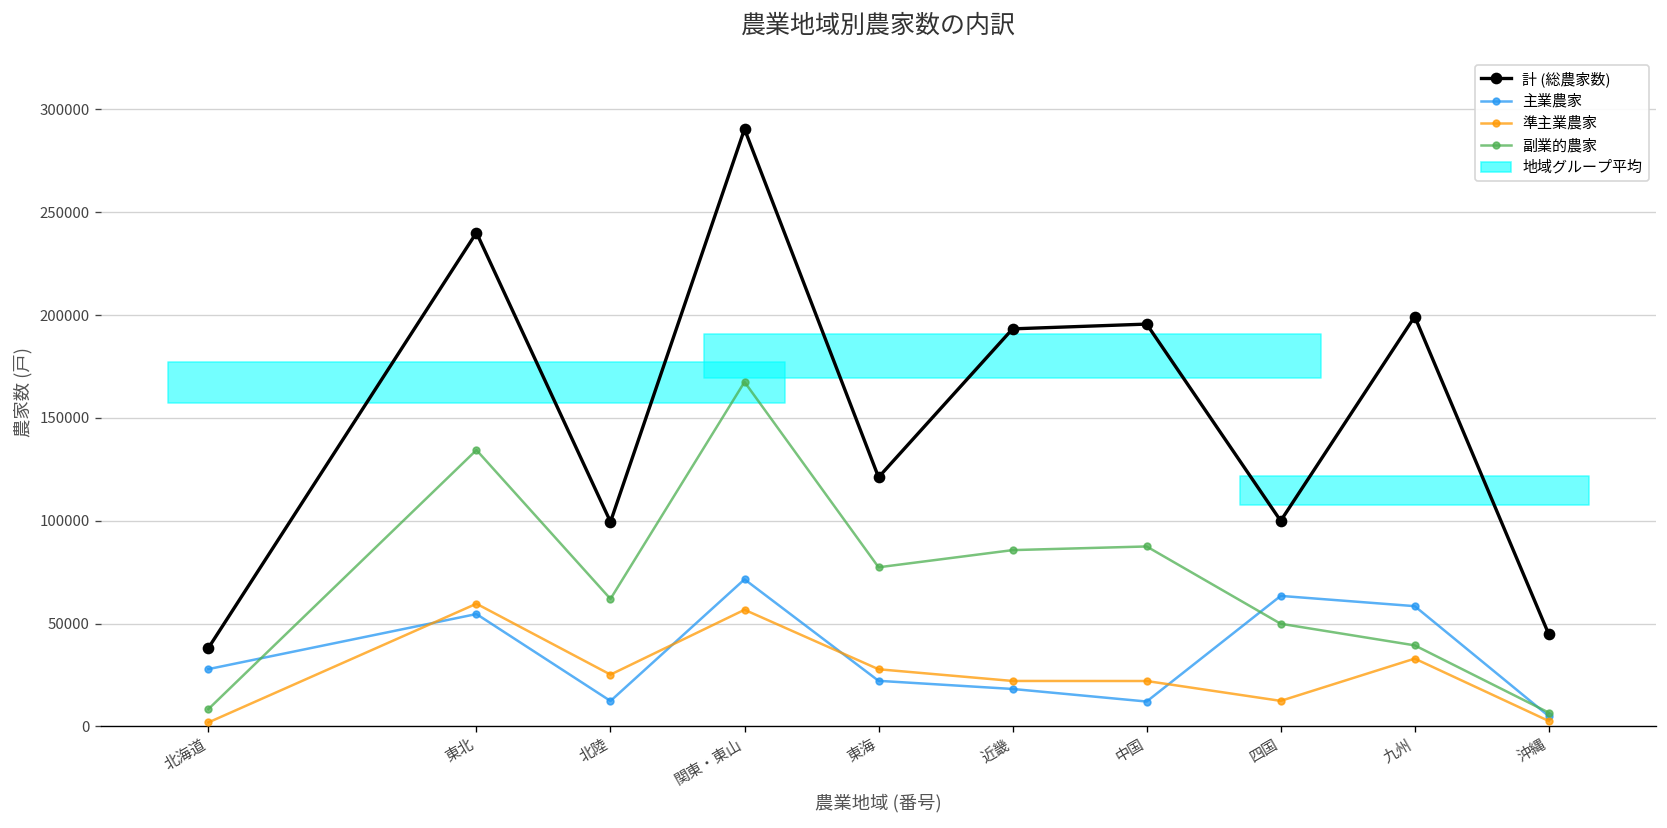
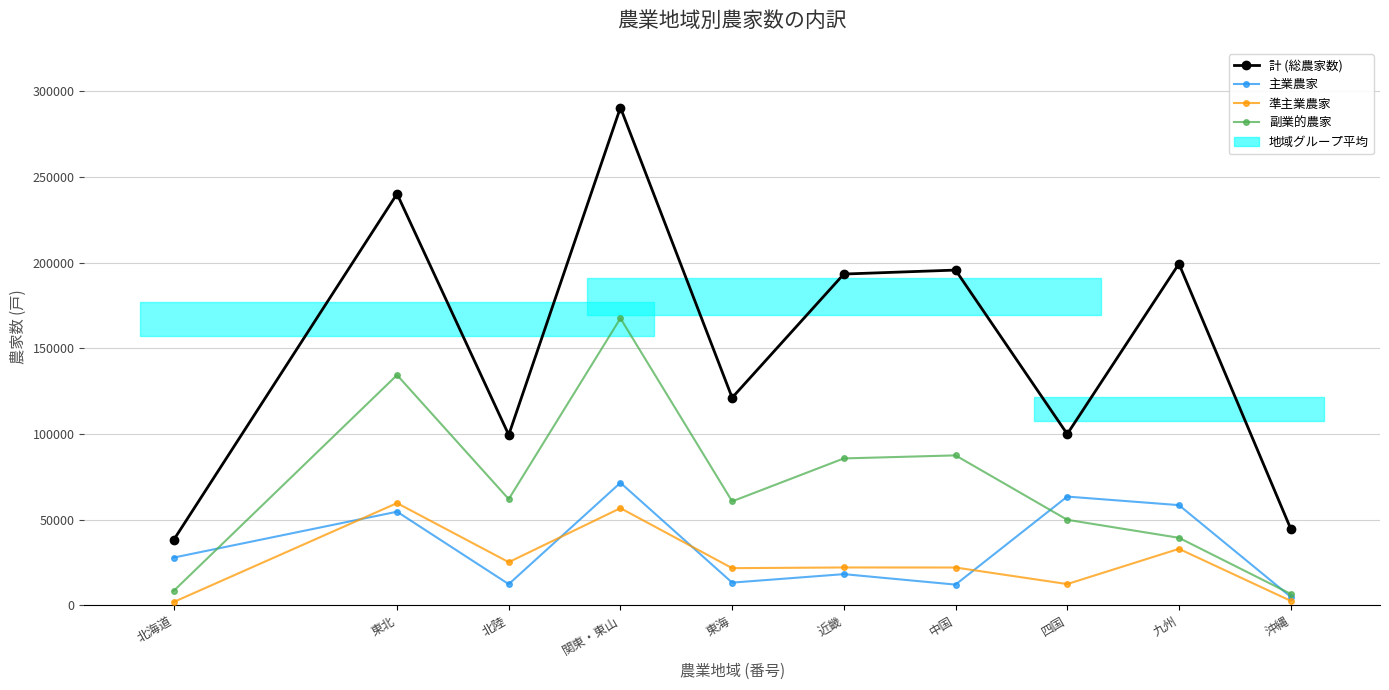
主業農家, 東海: 22000 -> 13000
準主業農家, 東海: 28000 -> 22000
副業的農家, 東海: 77000 -> 61000
